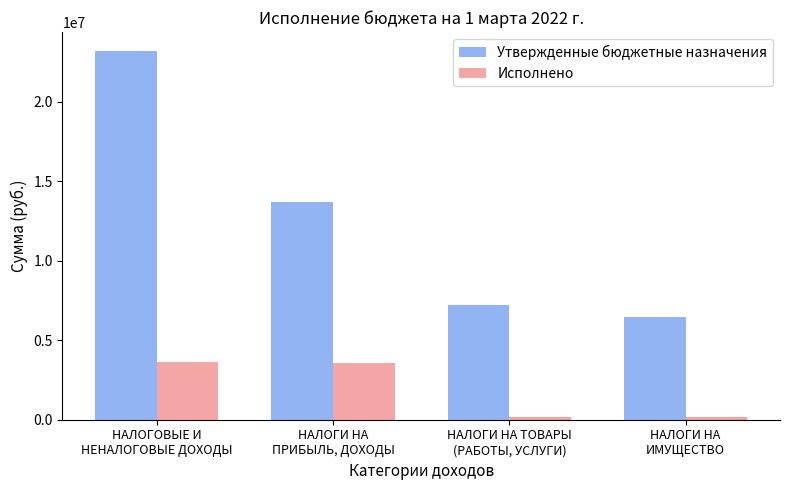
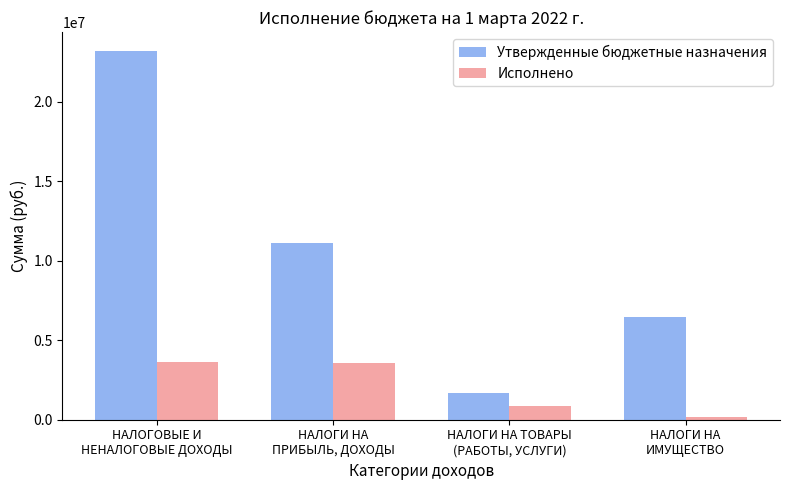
Утвержденные бюджетные назначения, НАЛОГИ НА ПРИБЫЛЬ, ДОХОДЫ: 13700000 -> 11100000
Утвержденные бюджетные назначения, НАЛОГИ НА ТОВАРЫ (РАБОТЫ, УСЛУГИ): 7200000 -> 1700000
Исполнено, НАЛОГИ НА ТОВАРЫ (РАБОТЫ, УСЛУГИ): 200000 -> 800000
